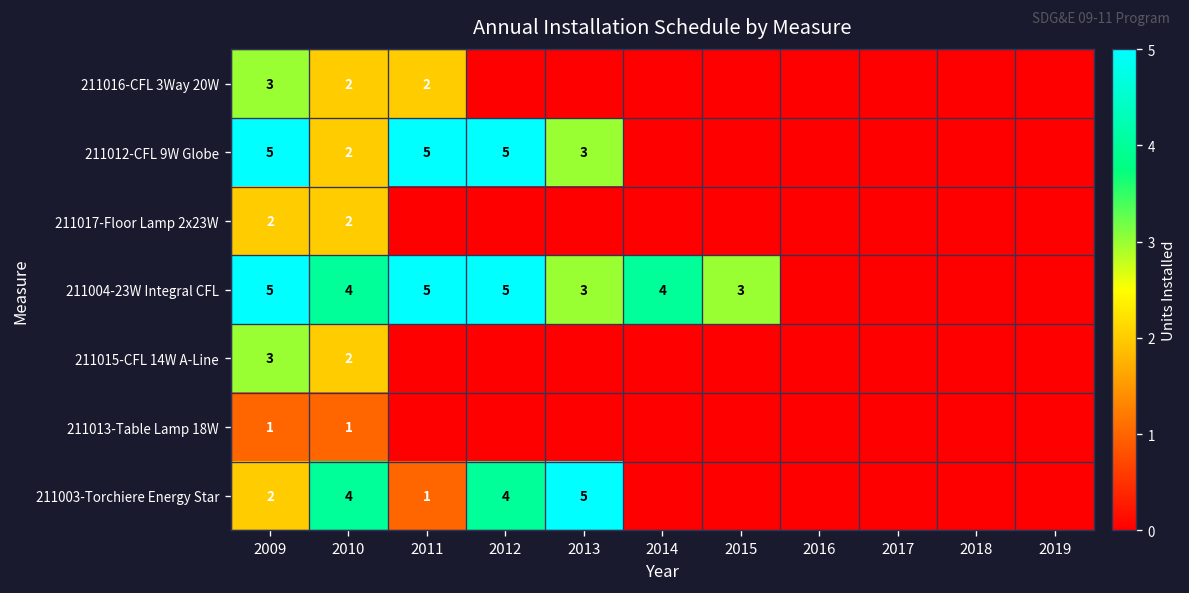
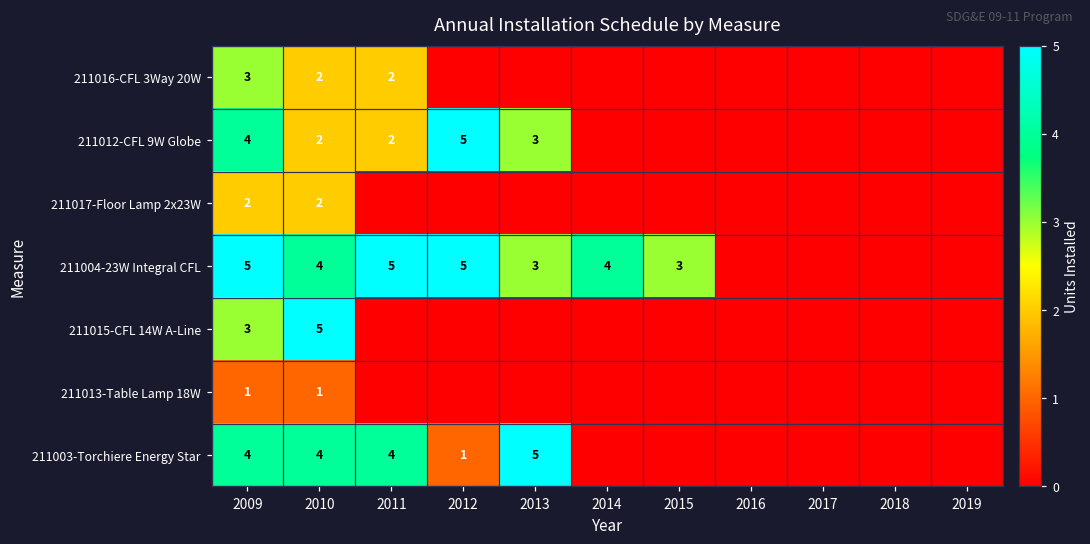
211012-CFL 9W Globe, 2009: 5 -> 4
211012-CFL 9W Globe, 2011: 5 -> 2
211015-CFL 14W A-Line, 2010: 2 -> 5
211003-Torchiere Energy Star, 2009: 2 -> 4
211003-Torchiere Energy Star, 2011: 1 -> 4
211003-Torchiere Energy Star, 2012: 4 -> 1
